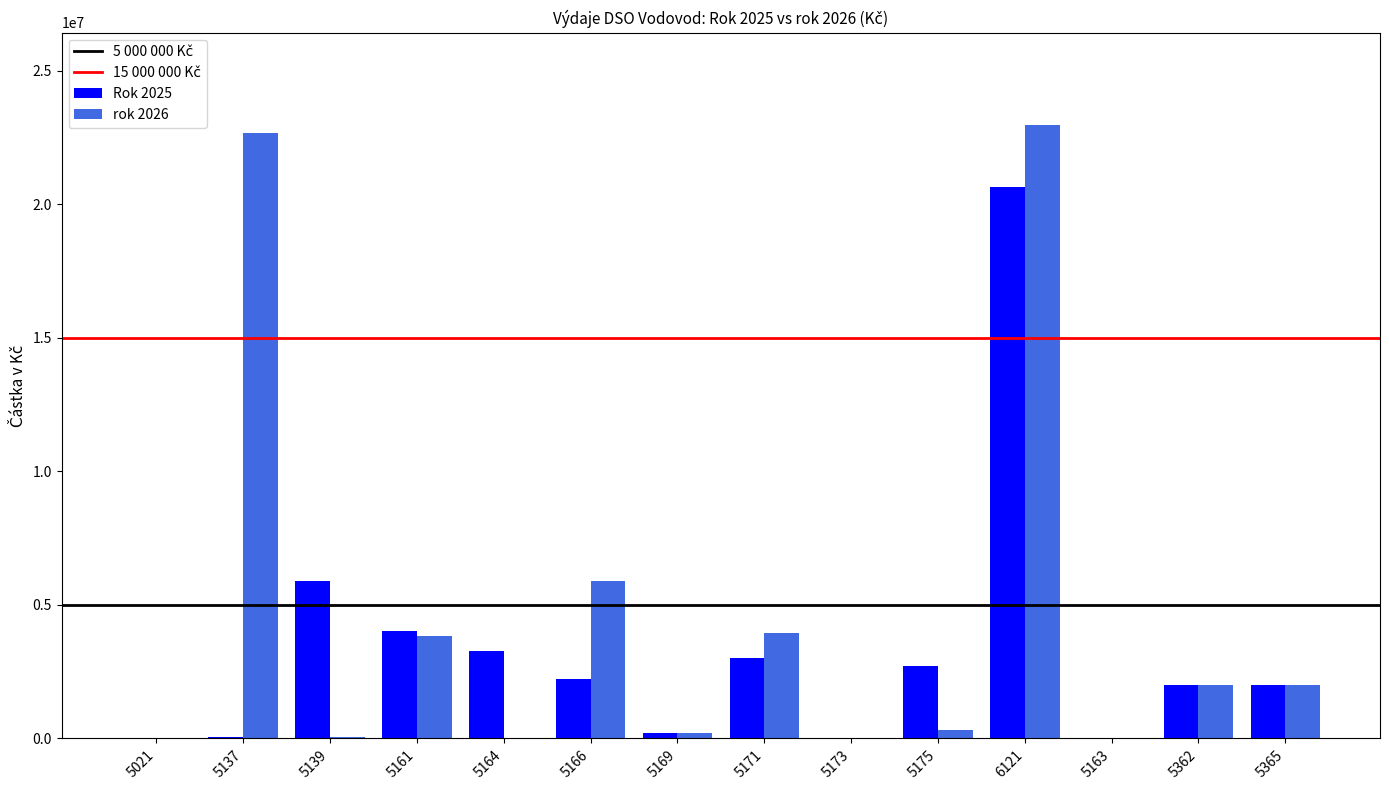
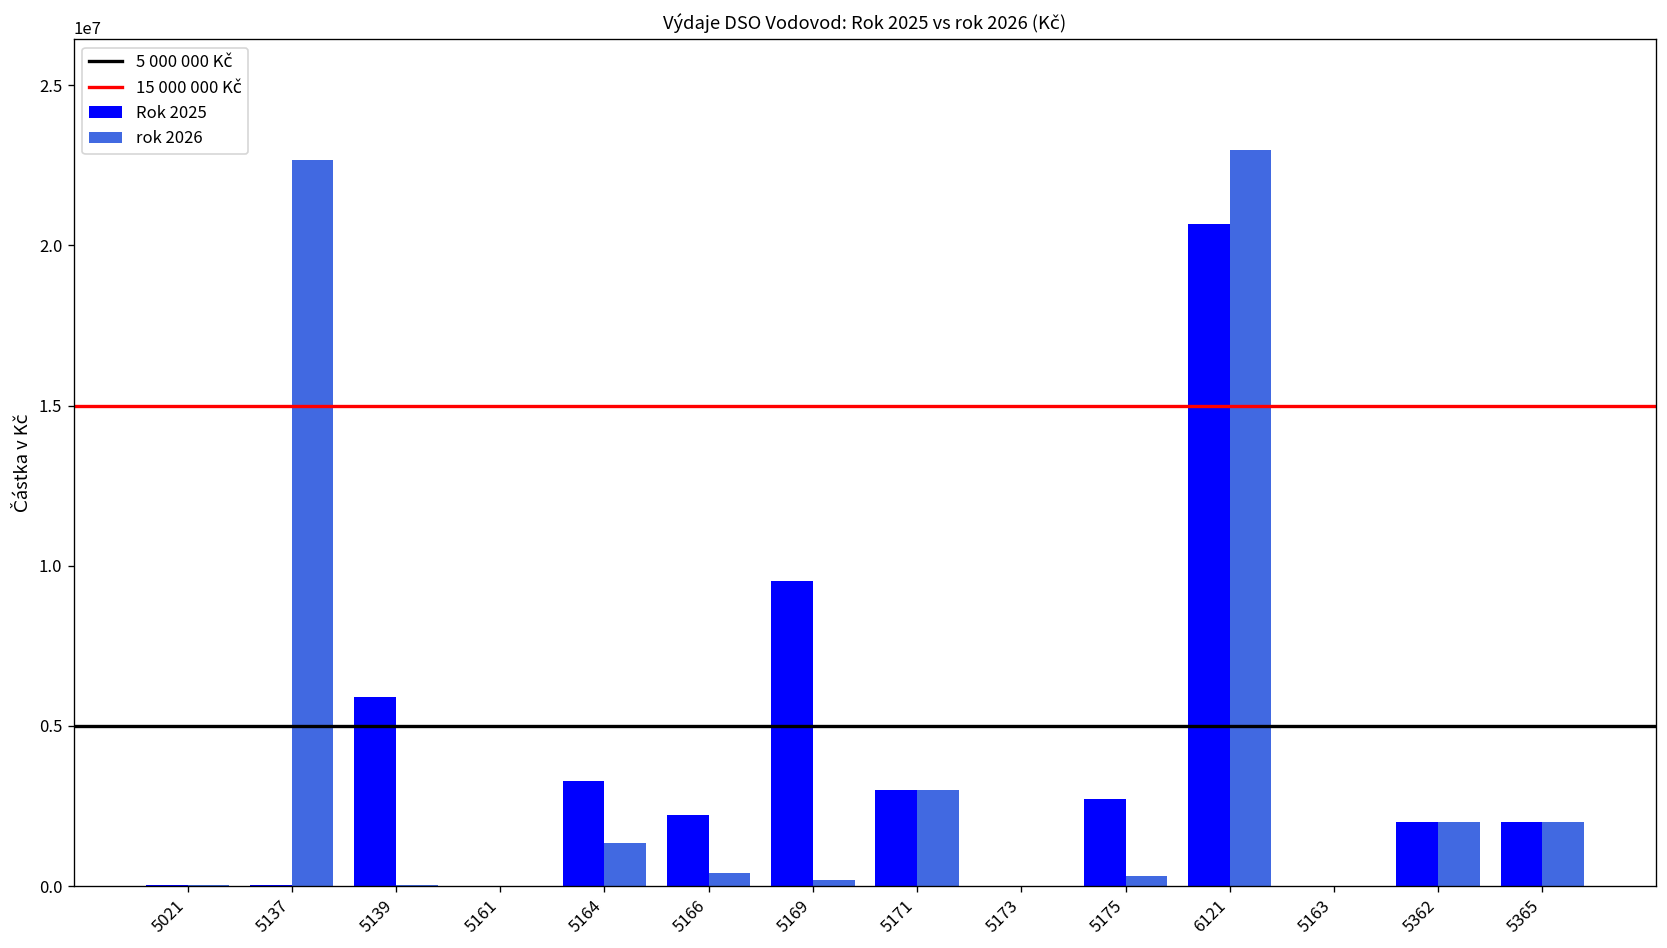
Rok 2025, 5161: 4000000 -> 0
rok 2026, 5161: 3800000 -> 0
rok 2026, 5164: 0 -> 1300000
rok 2026, 5166: 5900000 -> 400000
Rok 2025, 5169: 200000 -> 9500000
rok 2026, 5171: 3900000 -> 3000000
